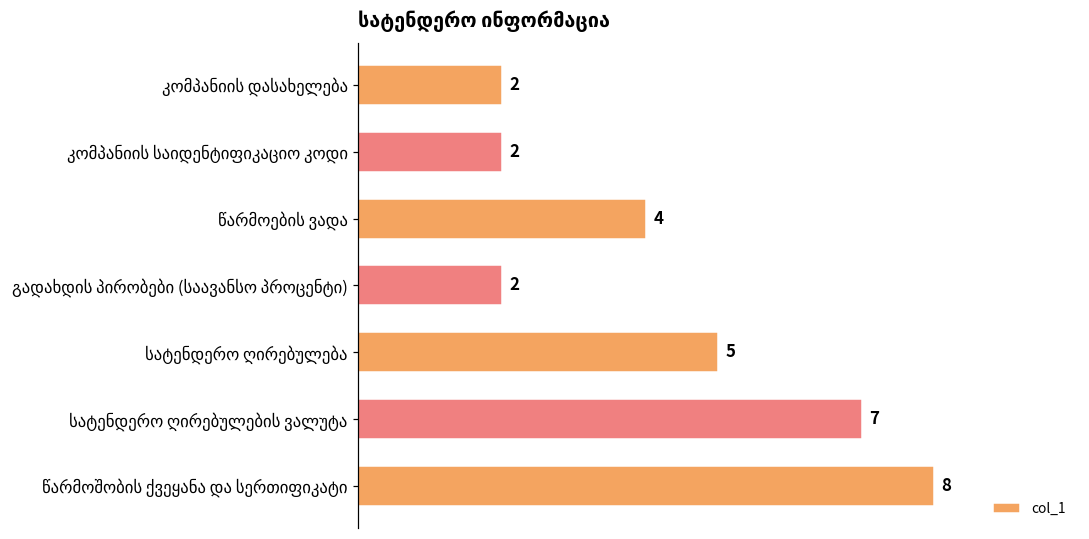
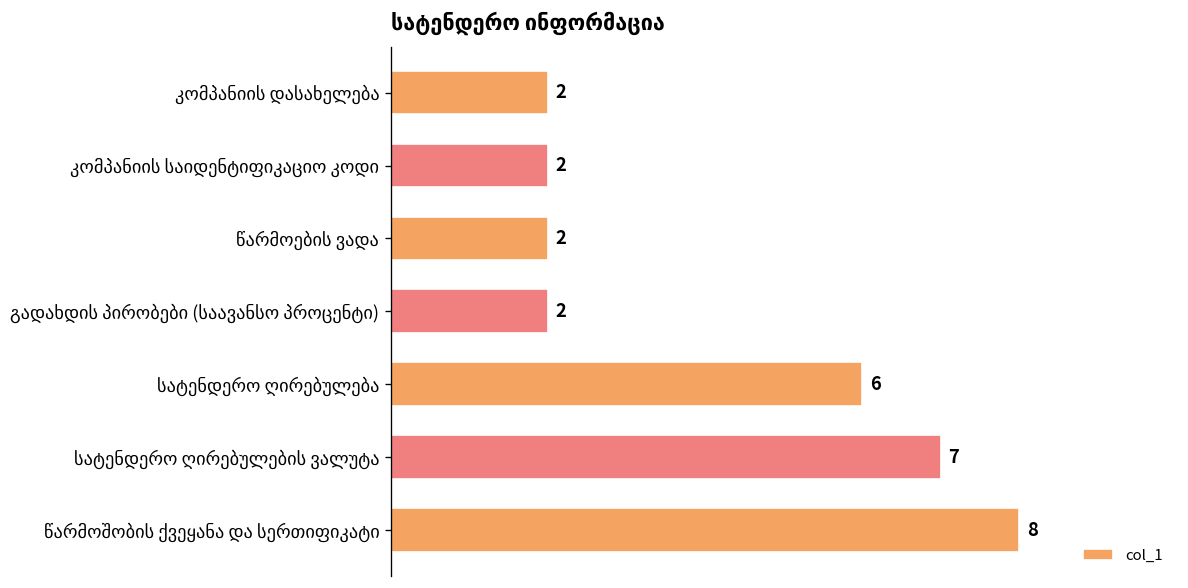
წარმოების ვადა: 4 -> 2
სატენდერო ღირებულება: 5 -> 6
